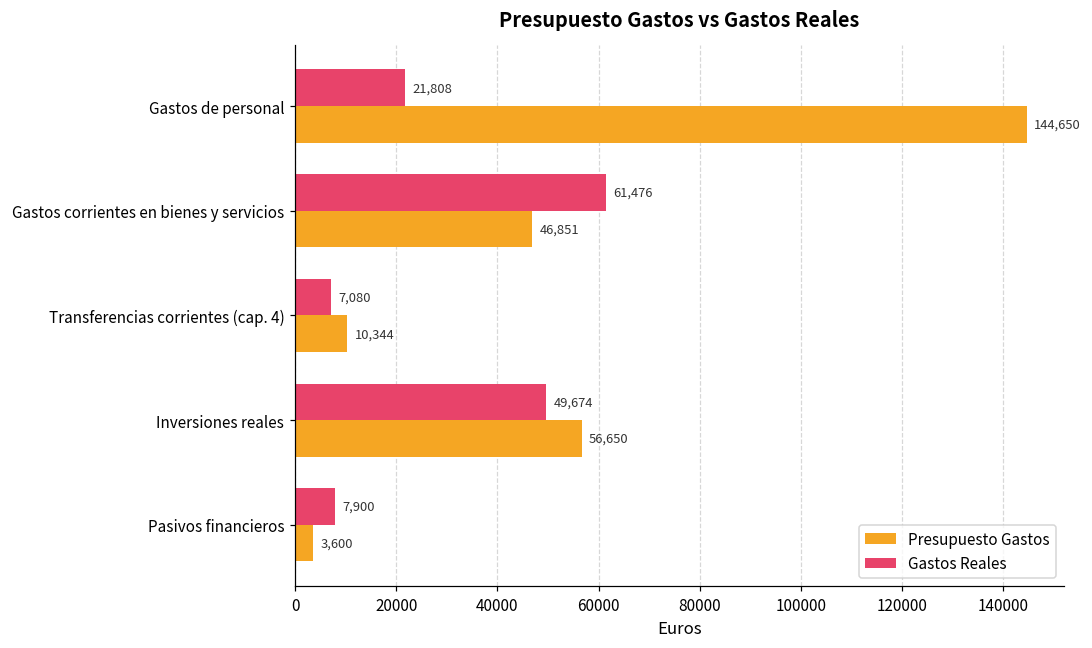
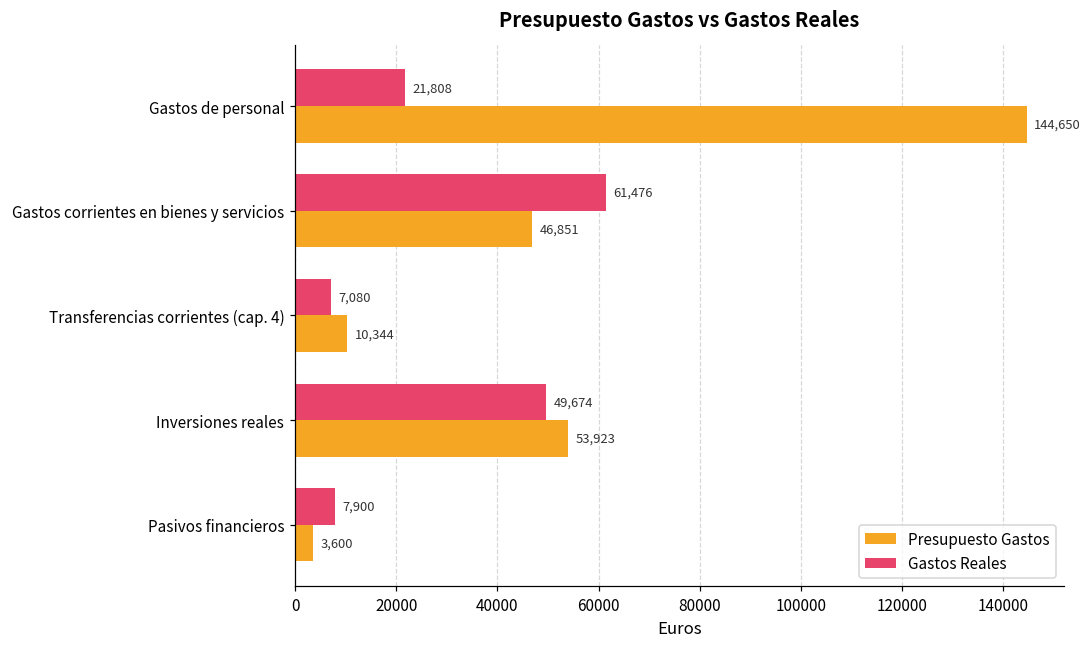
Presupuesto Gastos, Inversiones reales: 56,650 -> 53,923
